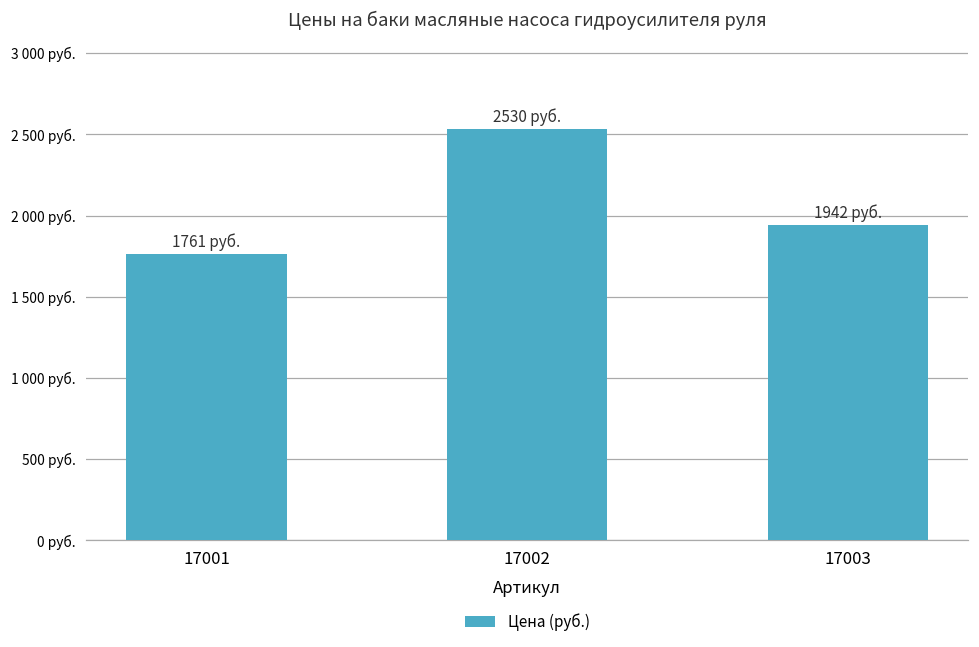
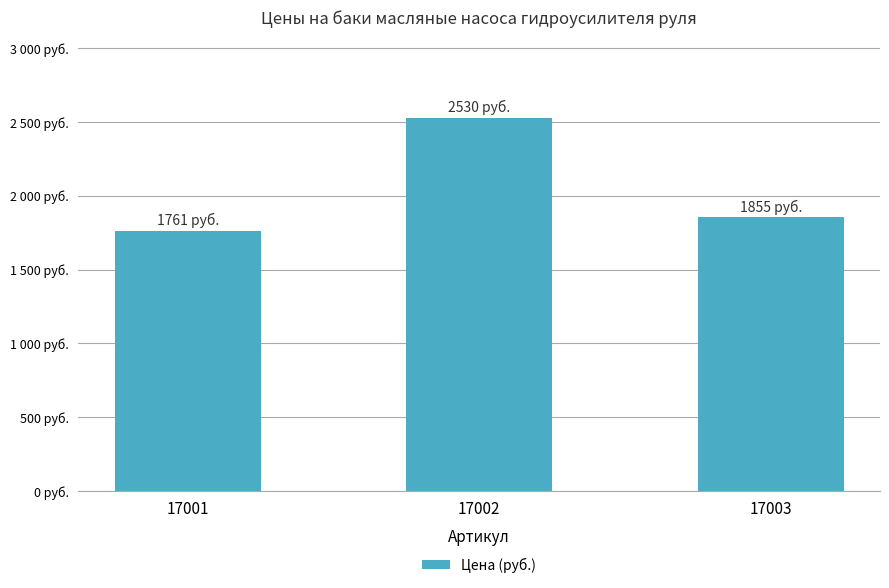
17003: 1942 -> 1855
